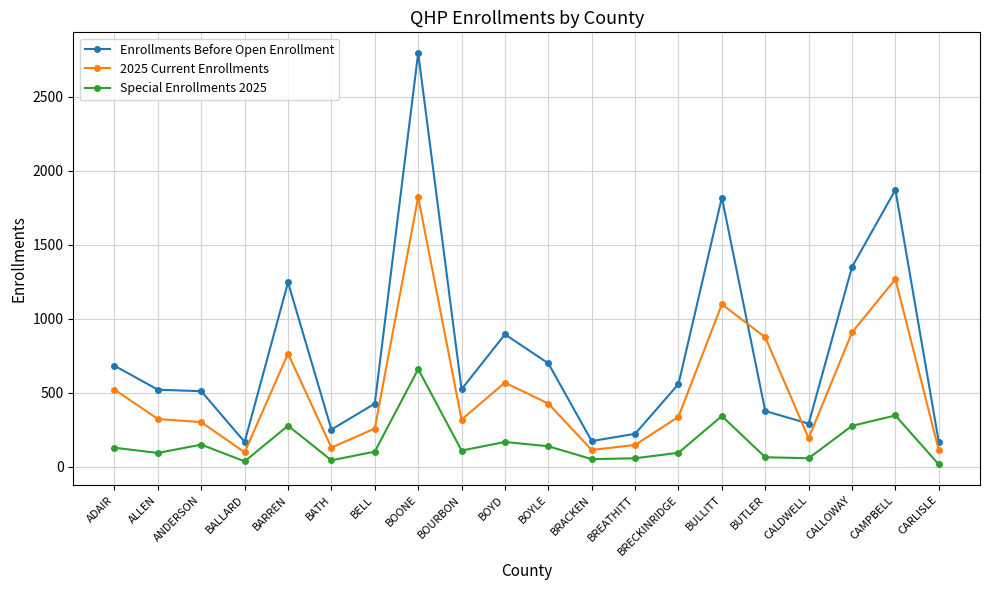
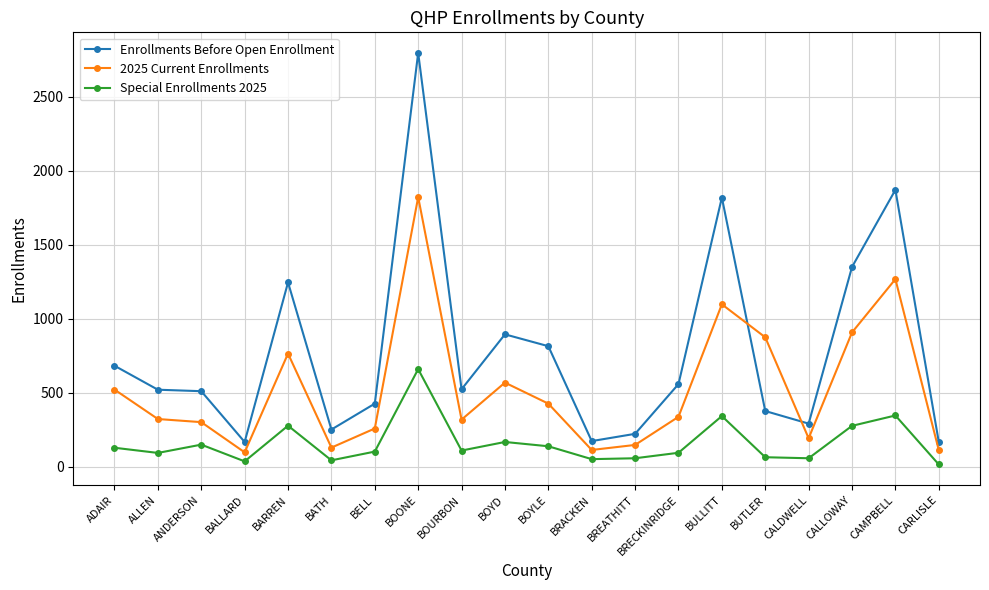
Enrollments Before Open Enrollment, BOYLE: 700 -> 810
